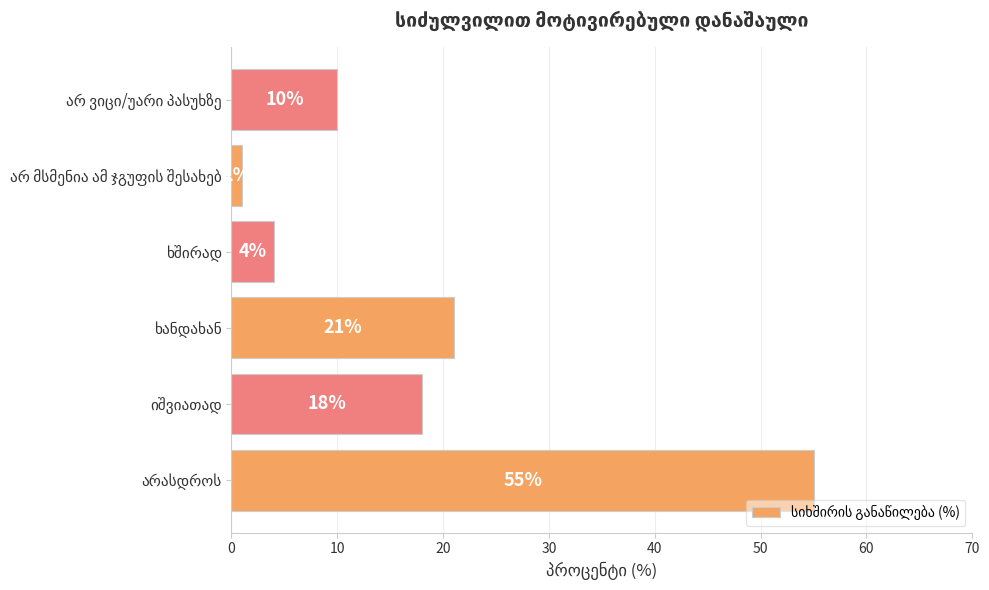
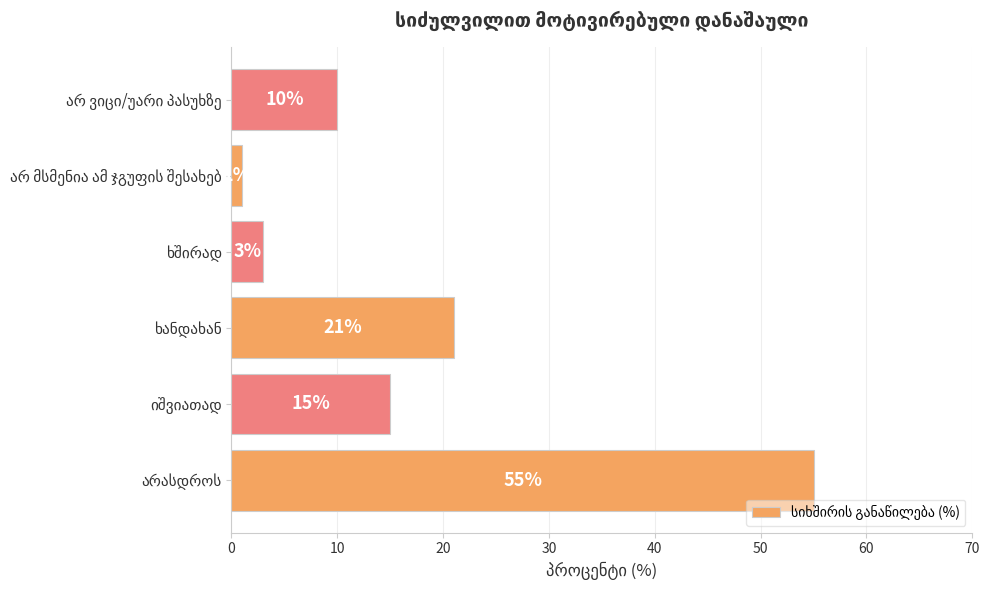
ხშირად: 4% -> 3%
იშვიათად: 18% -> 15%
